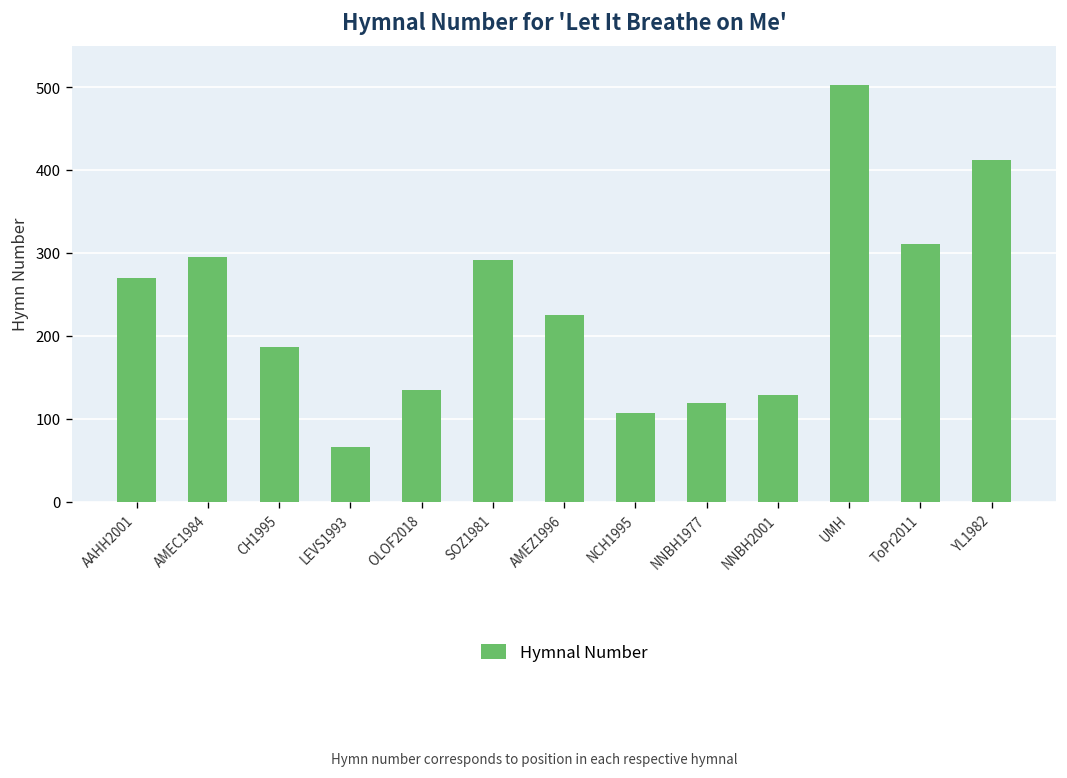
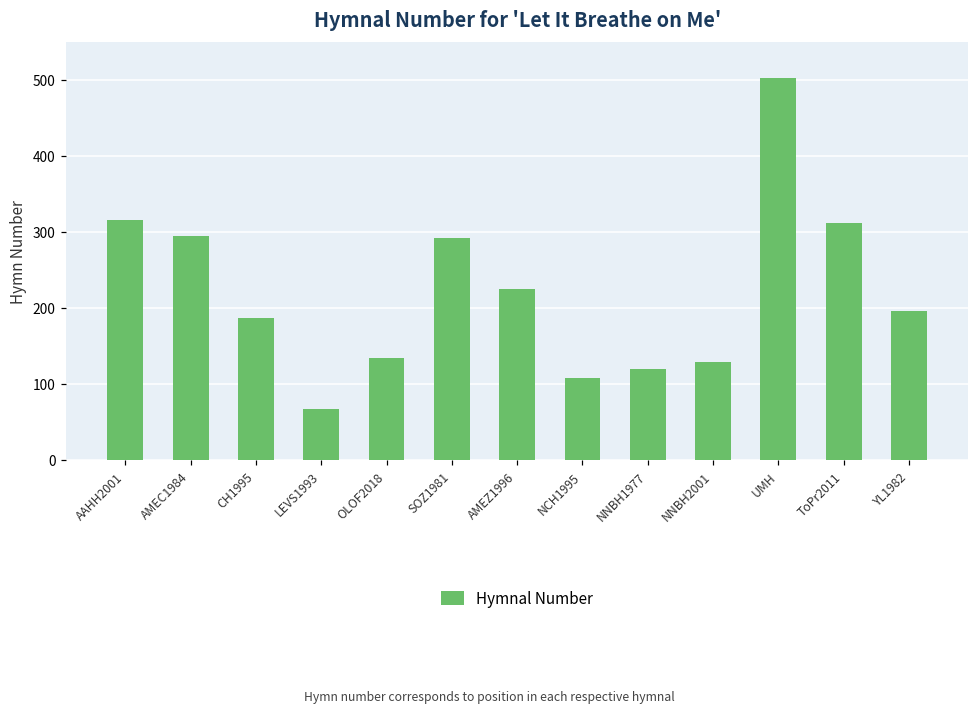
AAHH2001: 270 -> 320
YL1982: 410 -> 200
